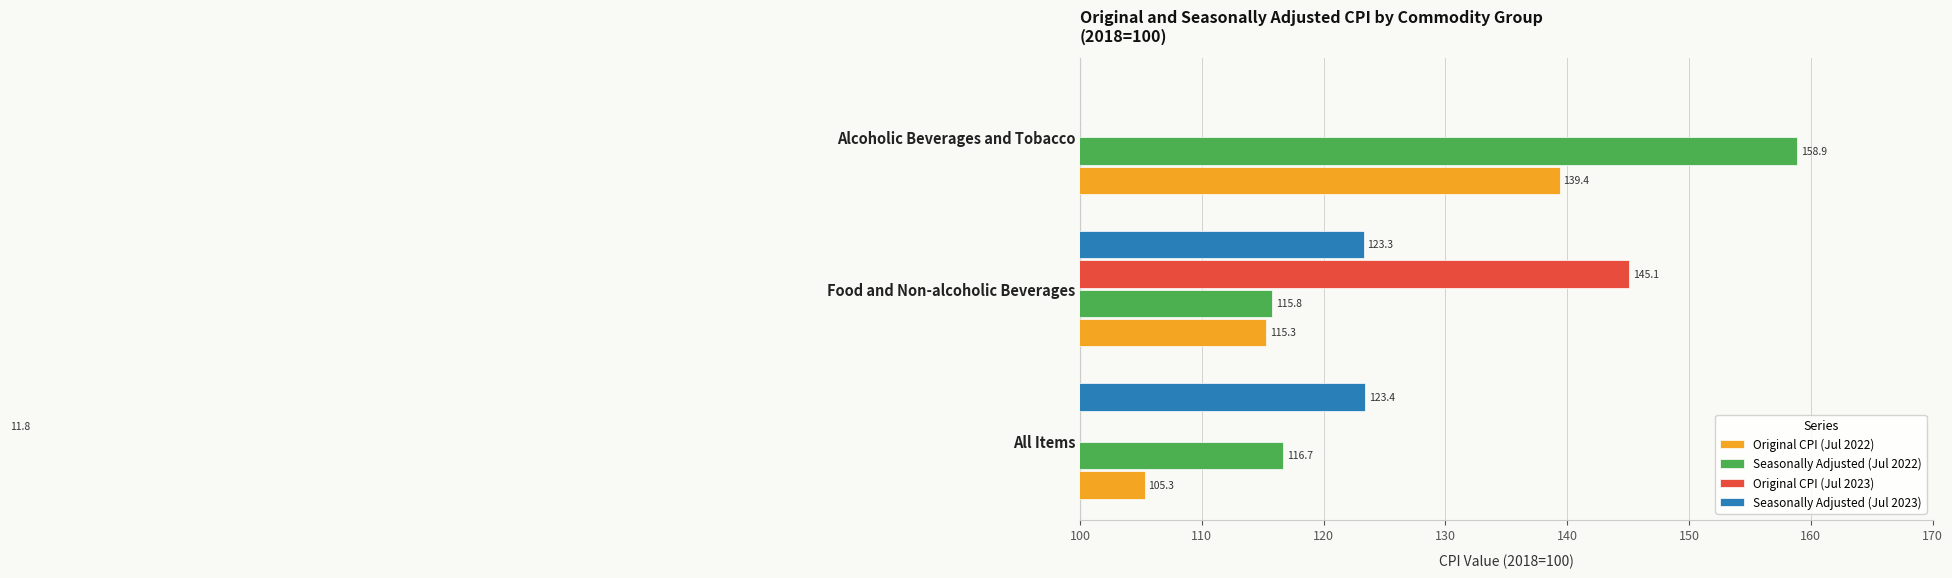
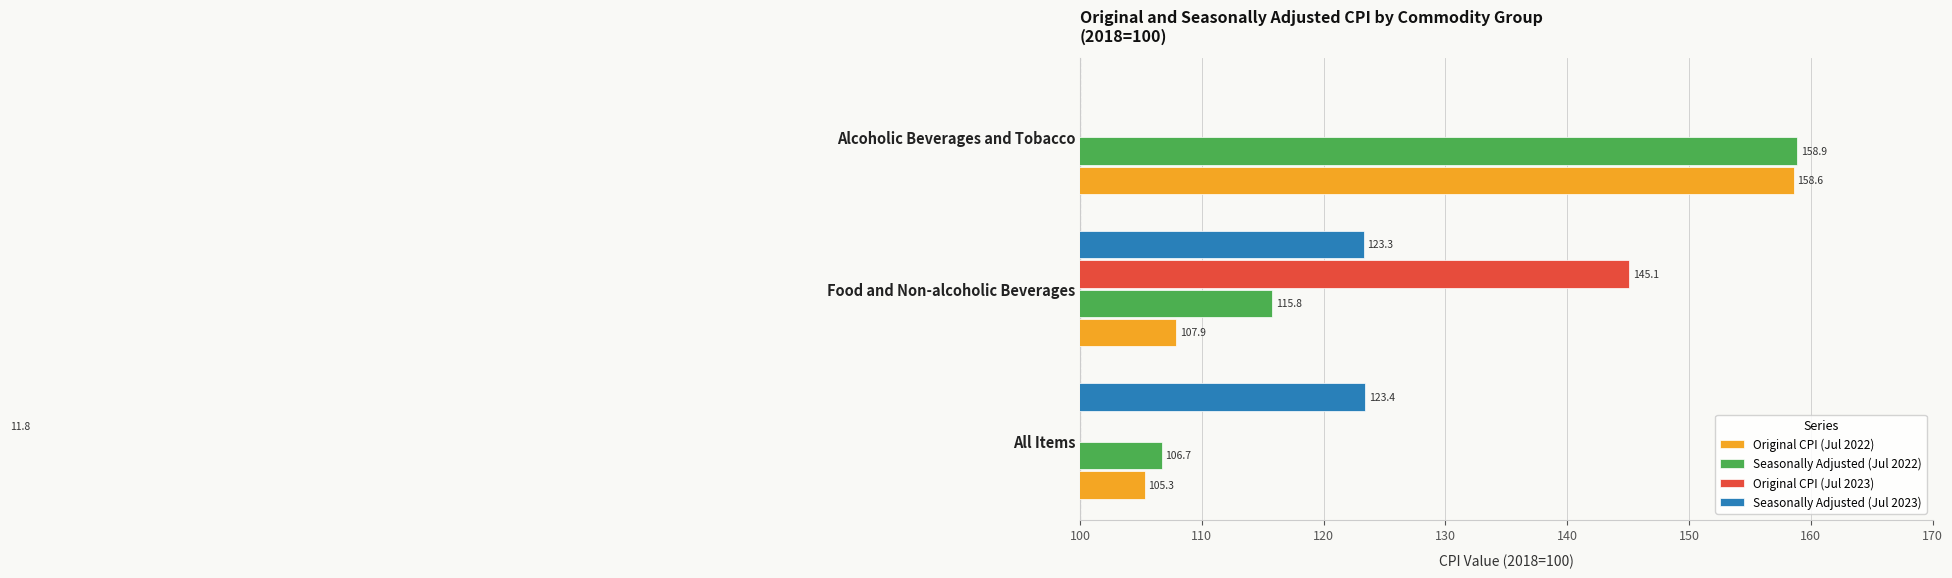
Original CPI (Jul 2022), Alcoholic Beverages and Tobacco: 139.4 -> 158.6
Original CPI (Jul 2022), Food and Non-alcoholic Beverages: 115.3 -> 107.9
Seasonally Adjusted (Jul 2022), All Items: 116.7 -> 106.7
